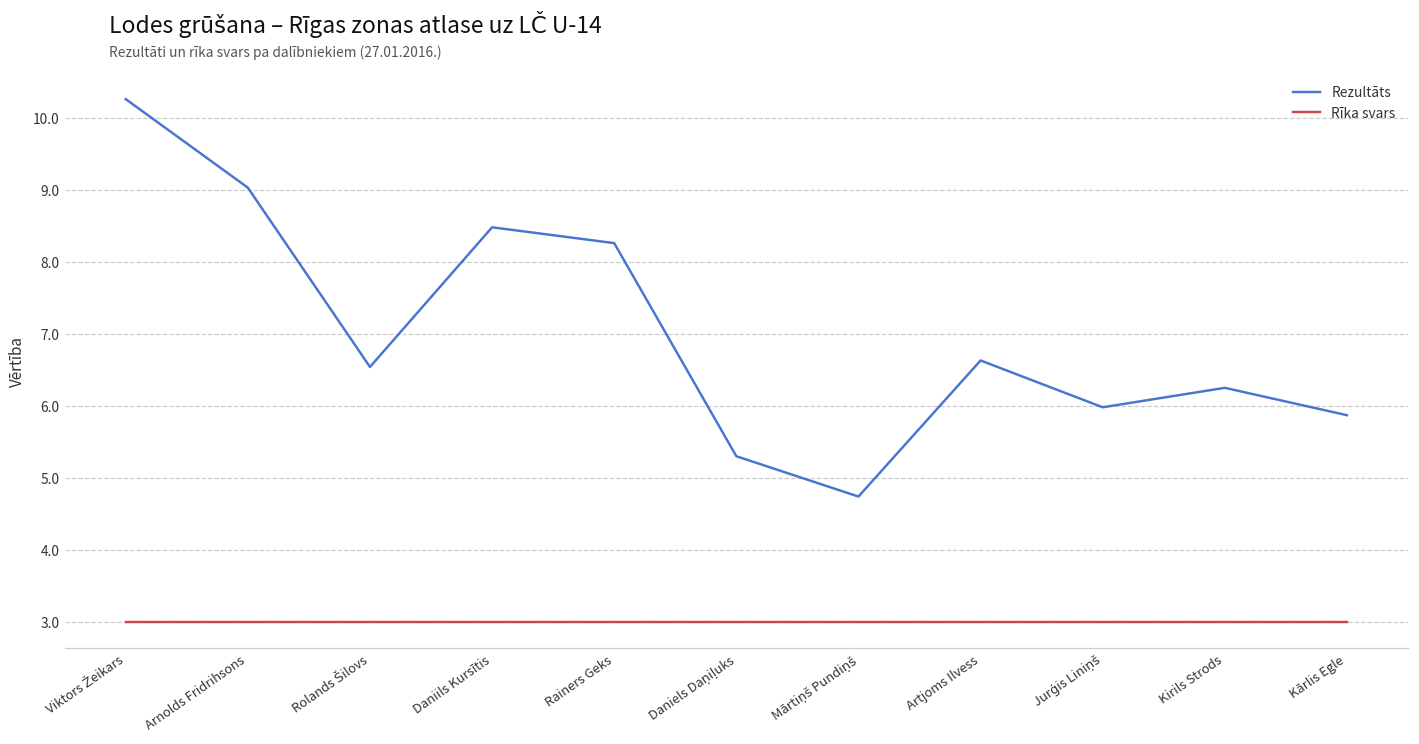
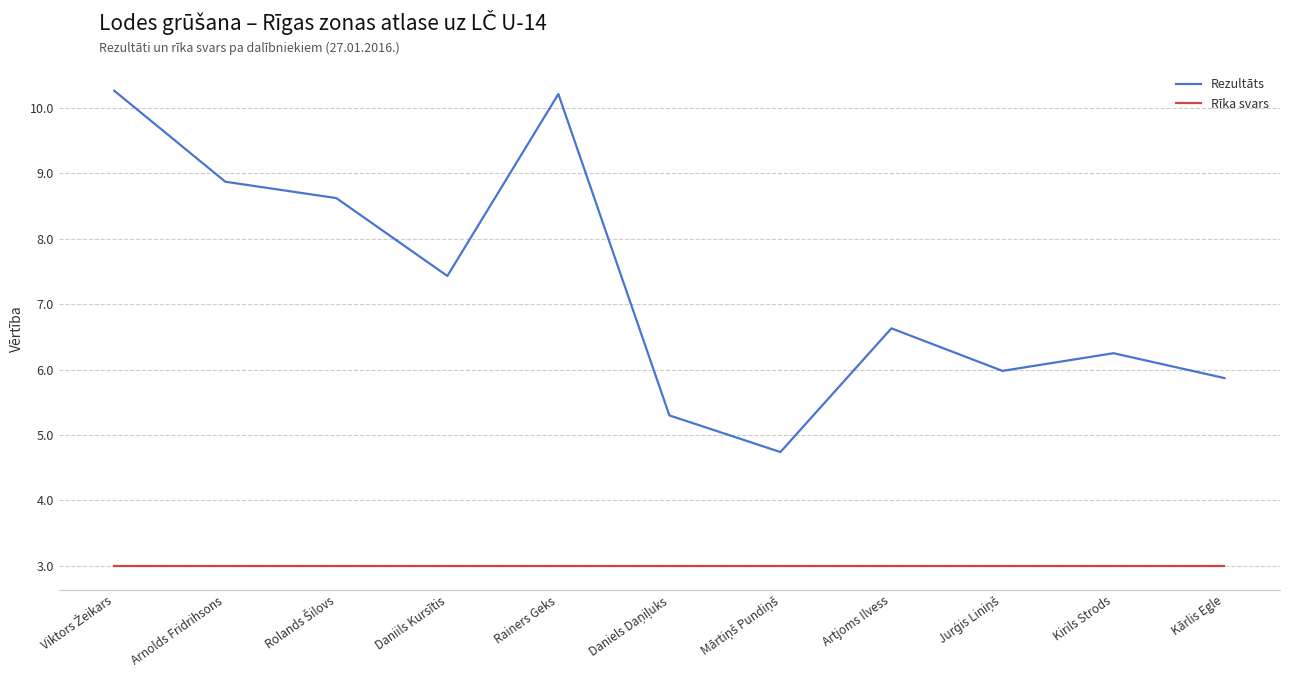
Rezultāts, Arnolds Fridrihsons: 9.0 -> 8.9
Rezultāts, Rolands Šilovs: 6.5 -> 8.6
Rezultāts, Daniils Kursītis: 8.5 -> 7.4
Rezultāts, Rainers Geks: 8.3 -> 10.2
